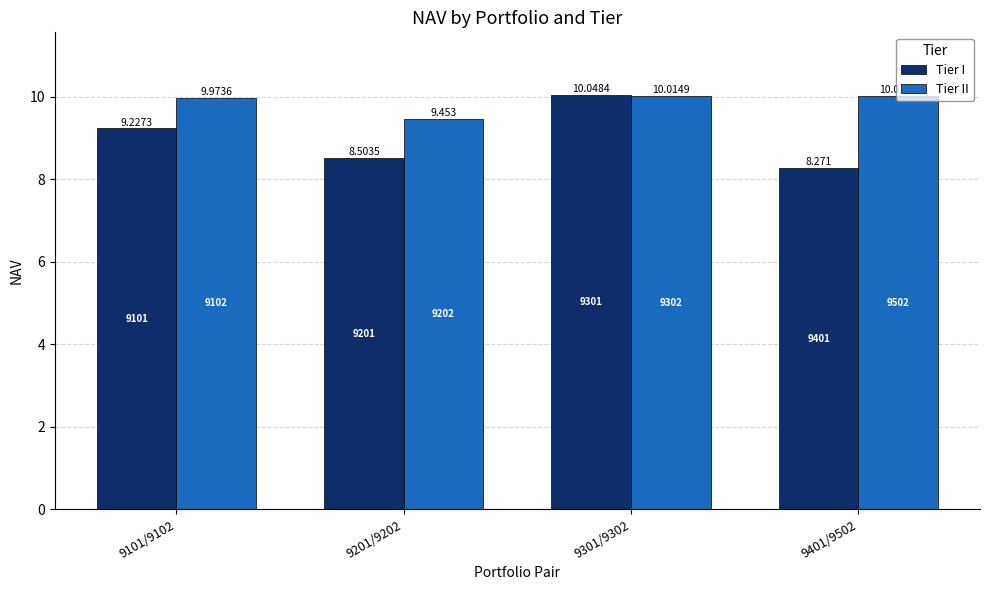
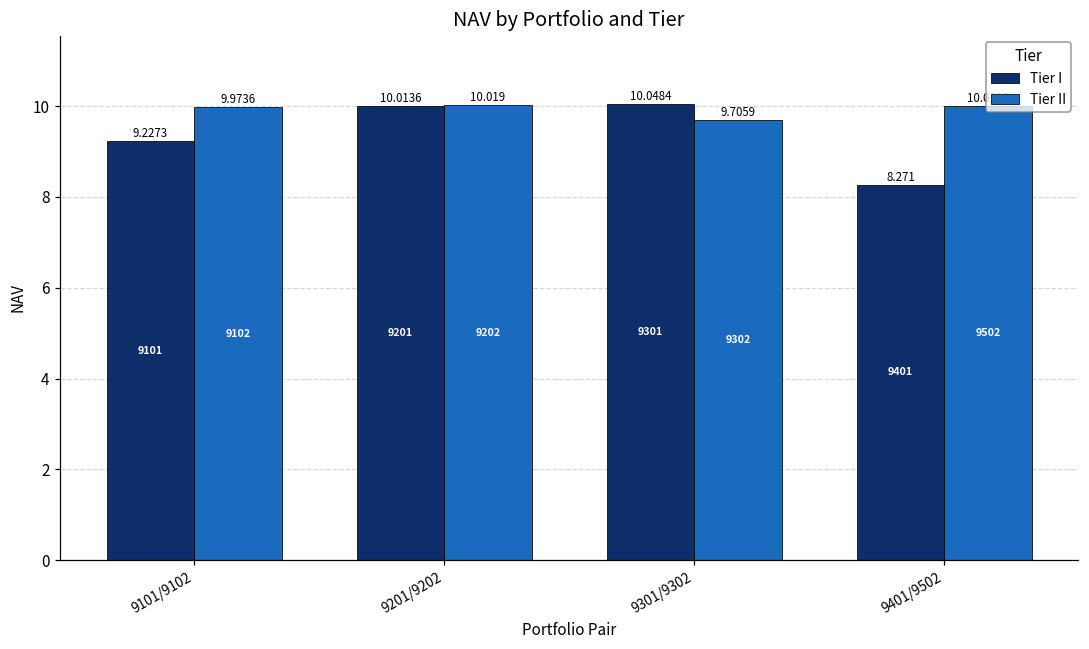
Tier I, 9201/9202: 8.5035 -> 10.0136
Tier II, 9201/9202: 9.453 -> 10.019
Tier II, 9301/9302: 10.0149 -> 9.7059
